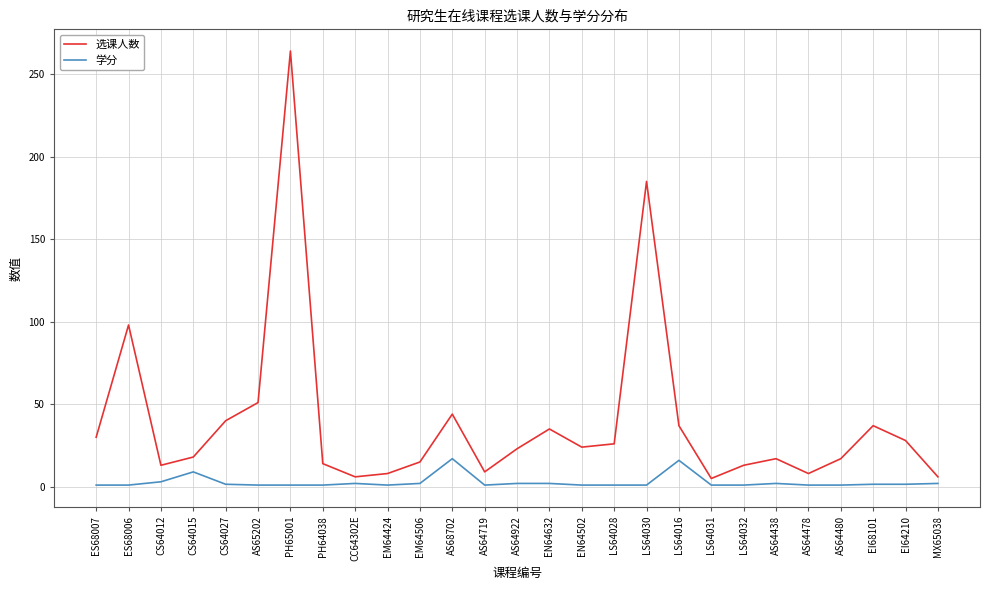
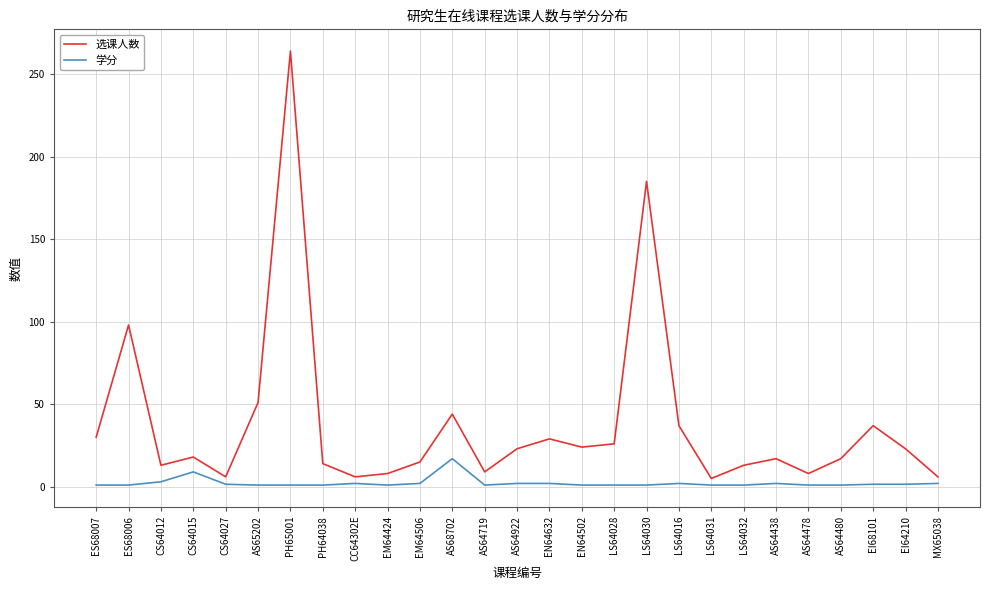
选课人数, CS64027: 40 -> 6
选课人数, EN64632: 35 -> 29
学分, LS64016: 16 -> 2
选课人数, EI64210: 28 -> 23
